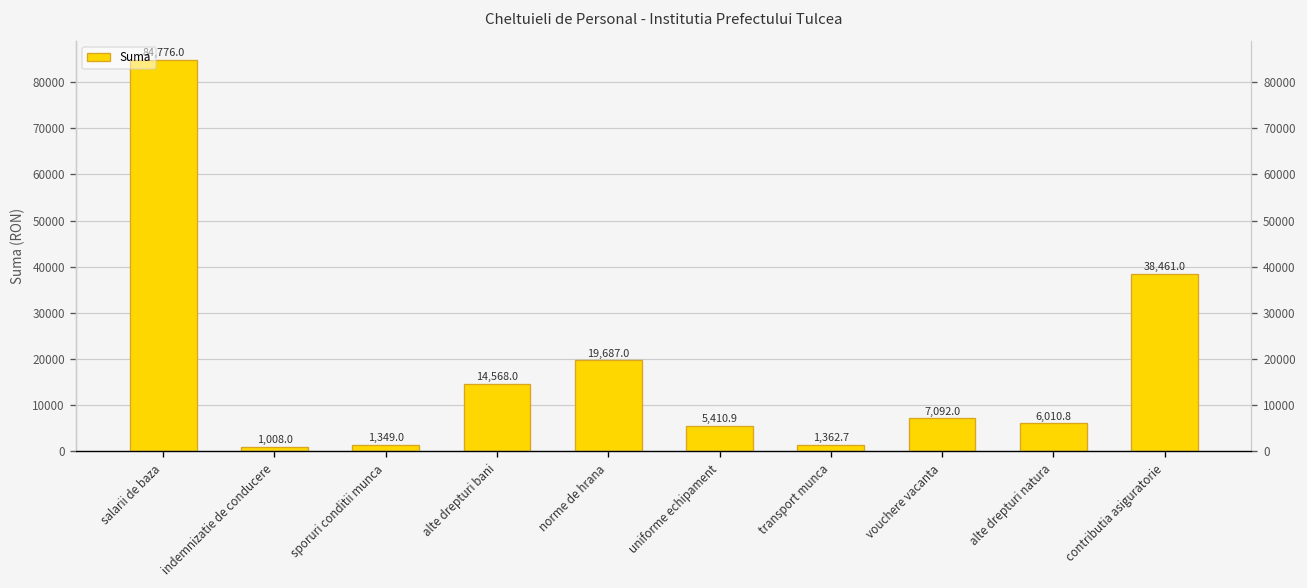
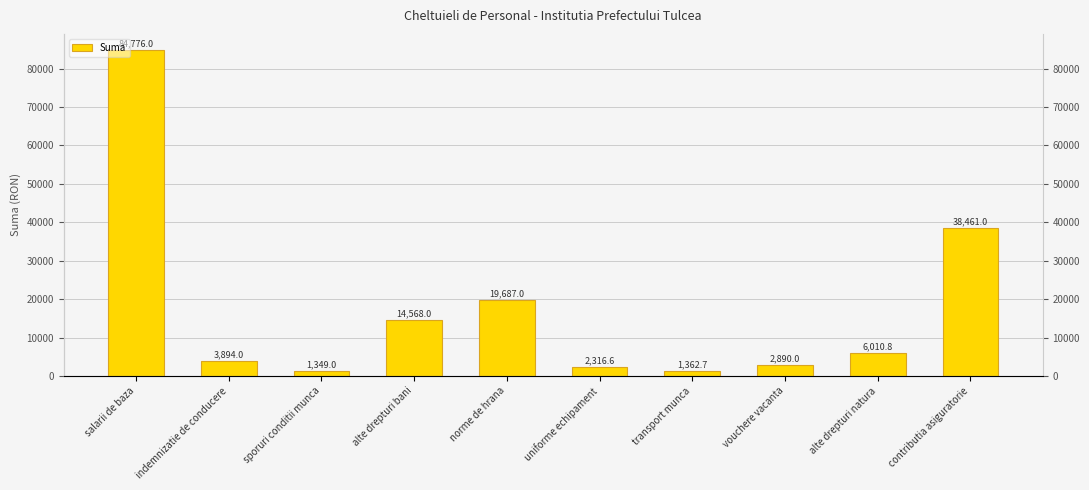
indemnizatie de conducere: 1,008.0 -> 3,894.0
uniforme echipament: 5,410.9 -> 2,316.6
vouchere vacanta: 7,092.0 -> 2,890.0
